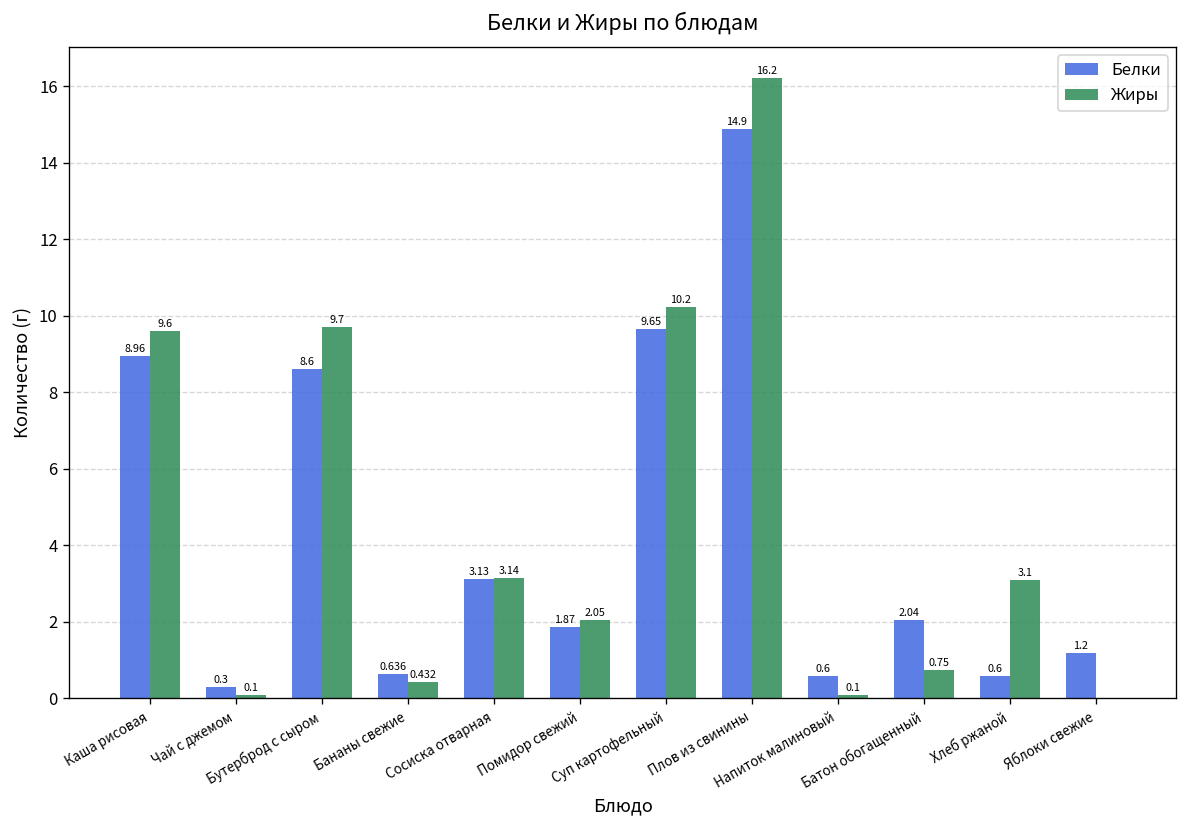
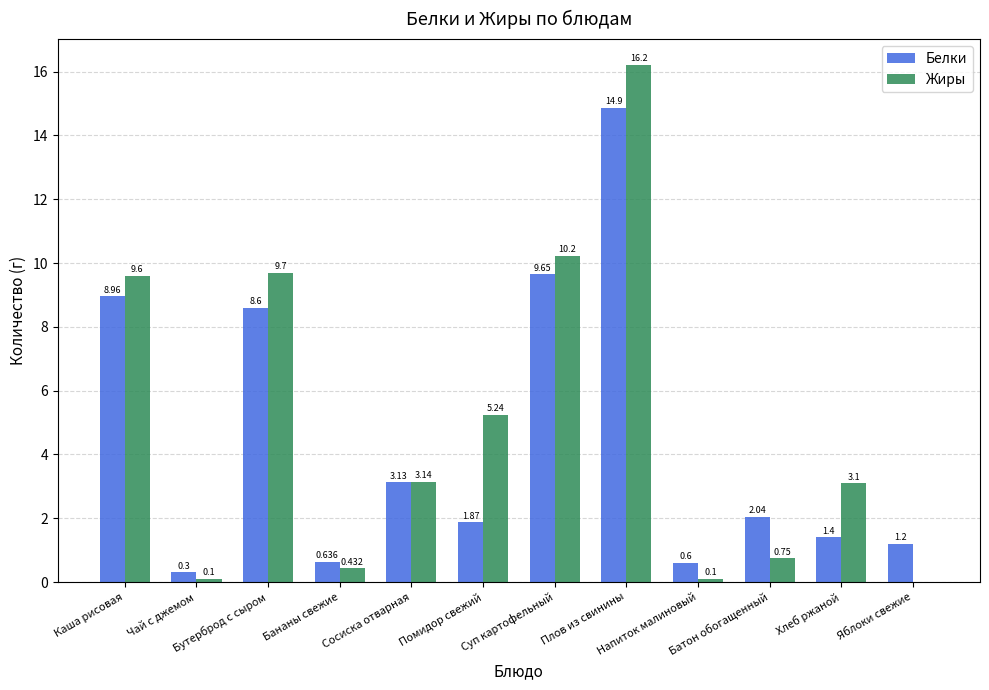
Жиры, Помидор свежий: 2.05 -> 5.24
Белки, Хлеб ржаной: 0.6 -> 1.4
